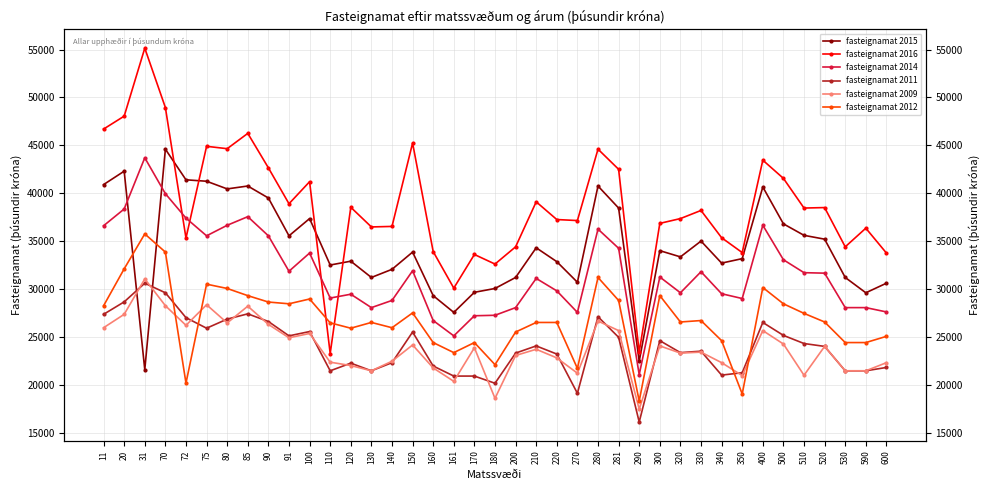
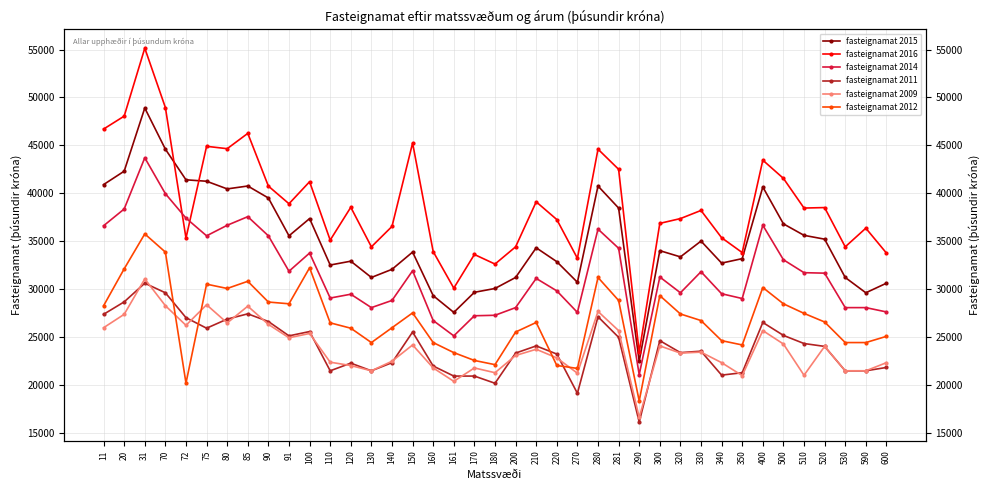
fasteignamat 2015, 31: 22000 -> 49000
fasteignamat 2012, 85: 29000 -> 31000
fasteignamat 2016, 90: 43000 -> 41000
fasteignamat 2012, 100: 29000 -> 32000
fasteignamat 2016, 110: 23000 -> 35000
fasteignamat 2016, 130: 36000 -> 34000
fasteignamat 2012, 130: 27000 -> 24000
fasteignamat 2009, 170: 24000 -> 22000
fasteignamat 2012, 170: 24000 -> 23000
fasteignamat 2009, 180: 19000 -> 21000
fasteignamat 2012, 220: 27000 -> 22000
fasteignamat 2016, 270: 37000 -> 33000
fasteignamat 2009, 280: 27000 -> 28000
fasteignamat 2009, 290: 17500 -> 16600
fasteignamat 2012, 320: 26600 -> 27400
fasteignamat 2012, 350: 19000 -> 24000
